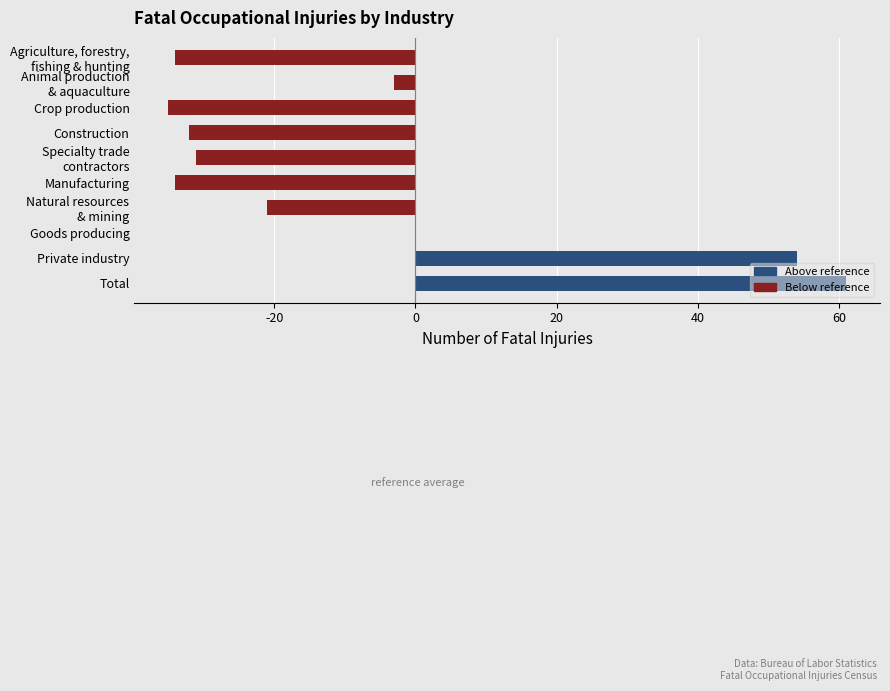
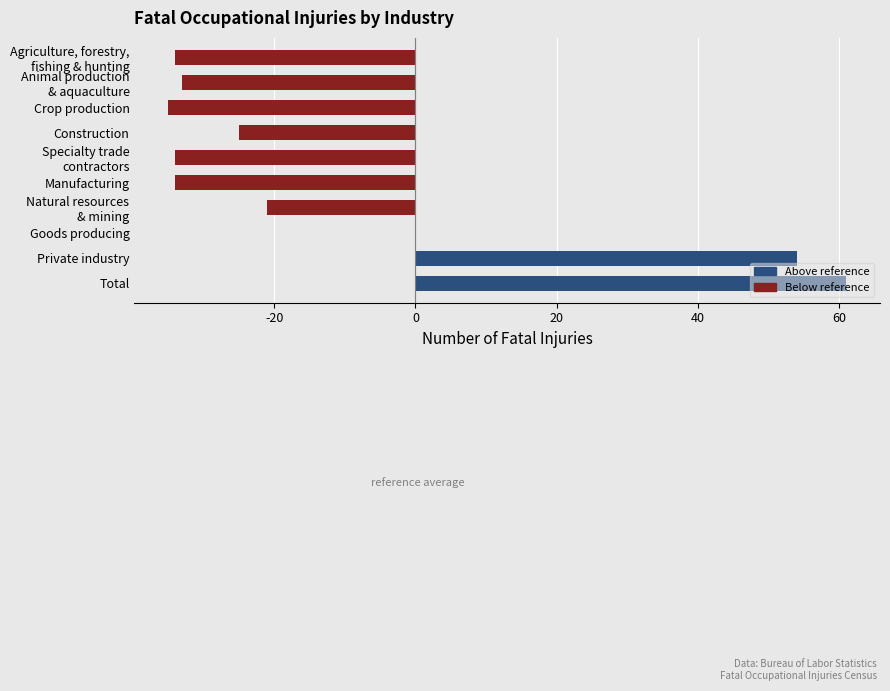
Animal production & aquaculture: -3 -> -33
Construction: -32 -> -25
Specialty trade contractors: -31 -> -34
